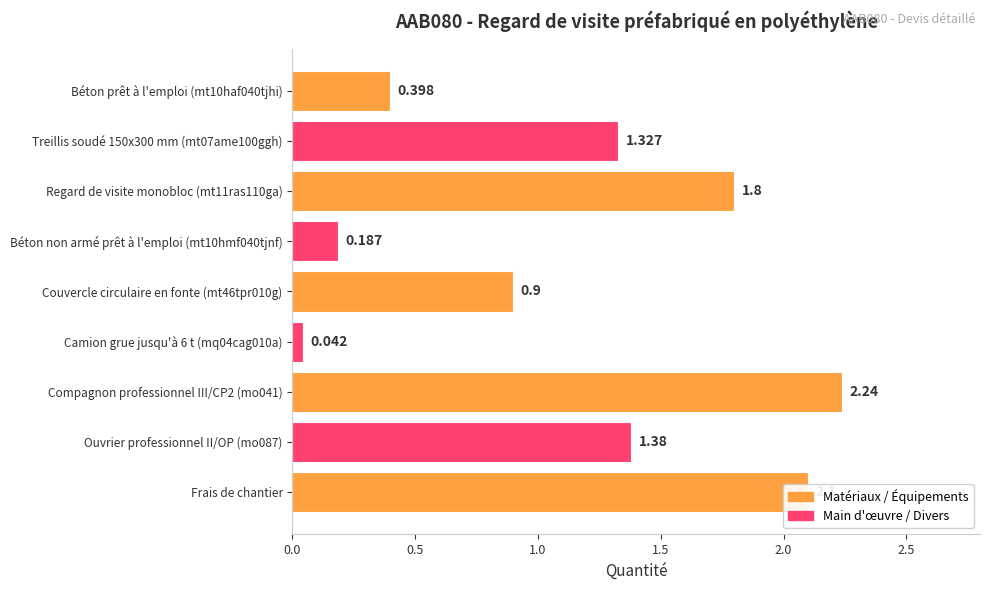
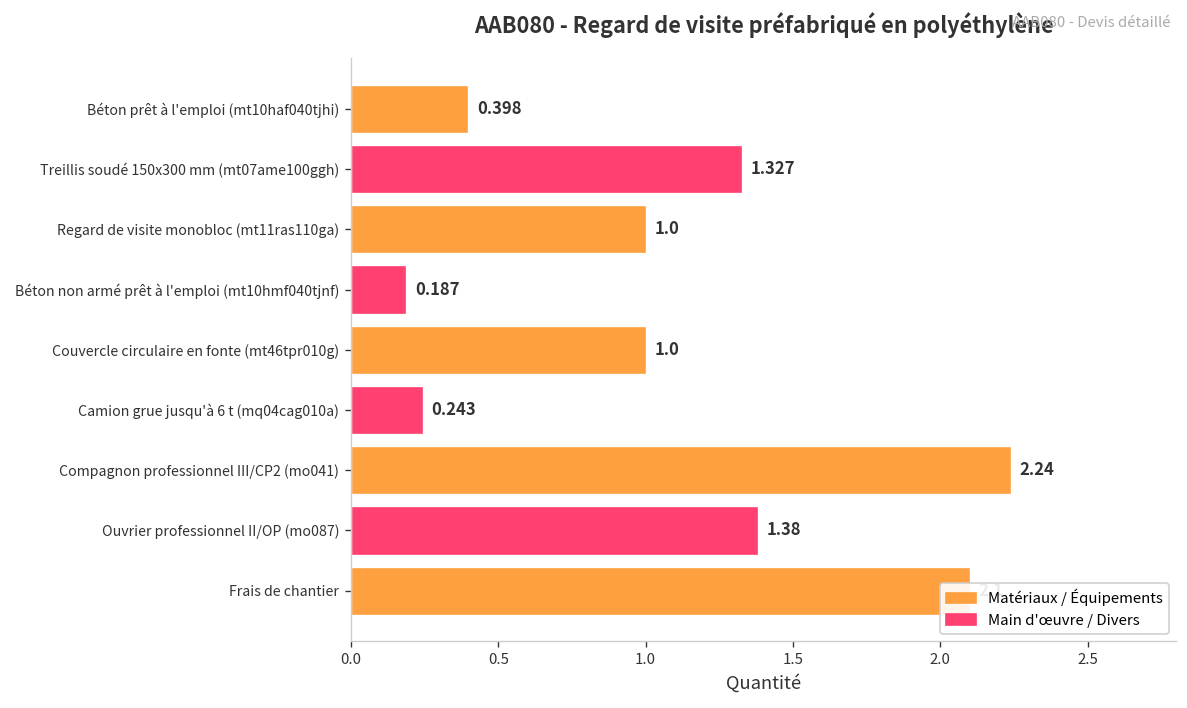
Regard de visite monobloc (mt11ras110ga): 1.8 -> 1.0
Couvercle circulaire en fonte (mt46tpr010g): 0.9 -> 1.0
Camion grue jusqu'à 6 t (mq04cag010a): 0.042 -> 0.243
